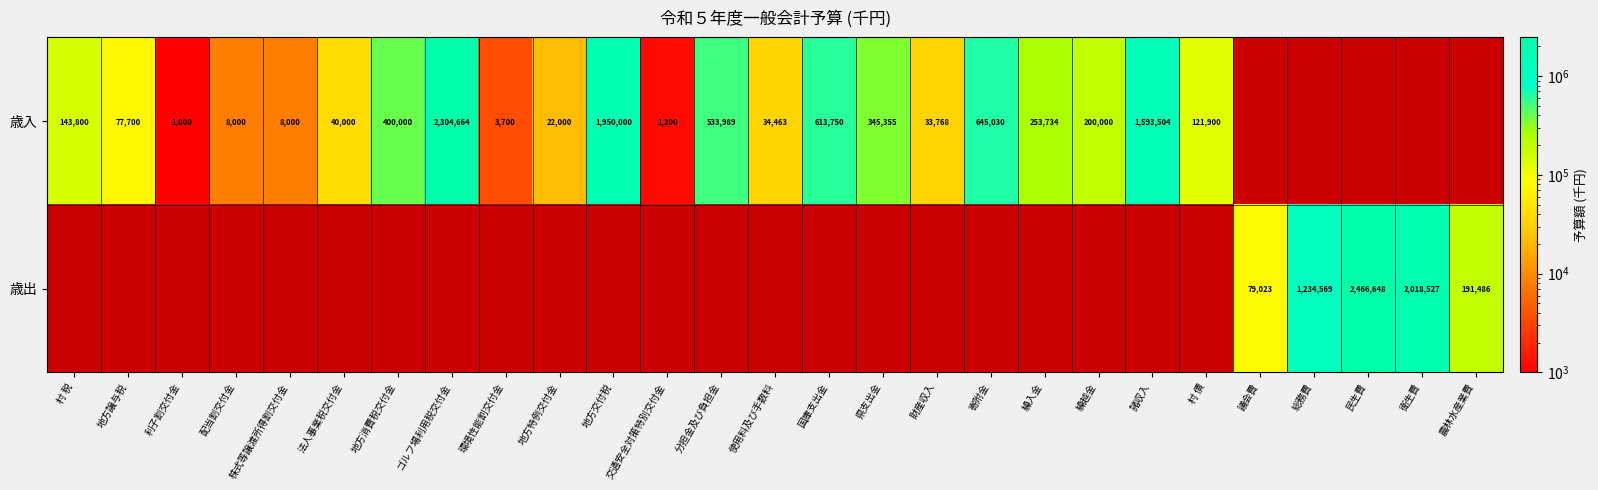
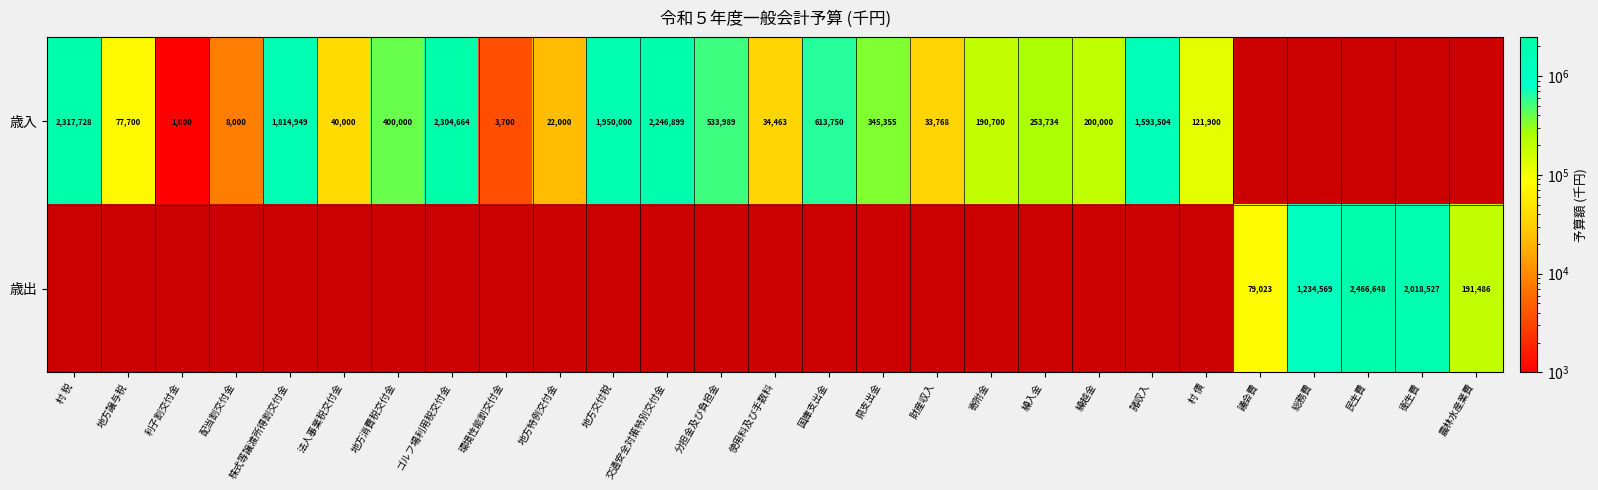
歳入, 村 税: 143,800 -> 2,317,728
歳入, 株式等譲渡所得割交付金: 8,000 -> 1,814,949
歳入, 交通安全対策特別交付金: 1,200 -> 2,246,899
歳入, 寄附金: 645,030 -> 190,700
